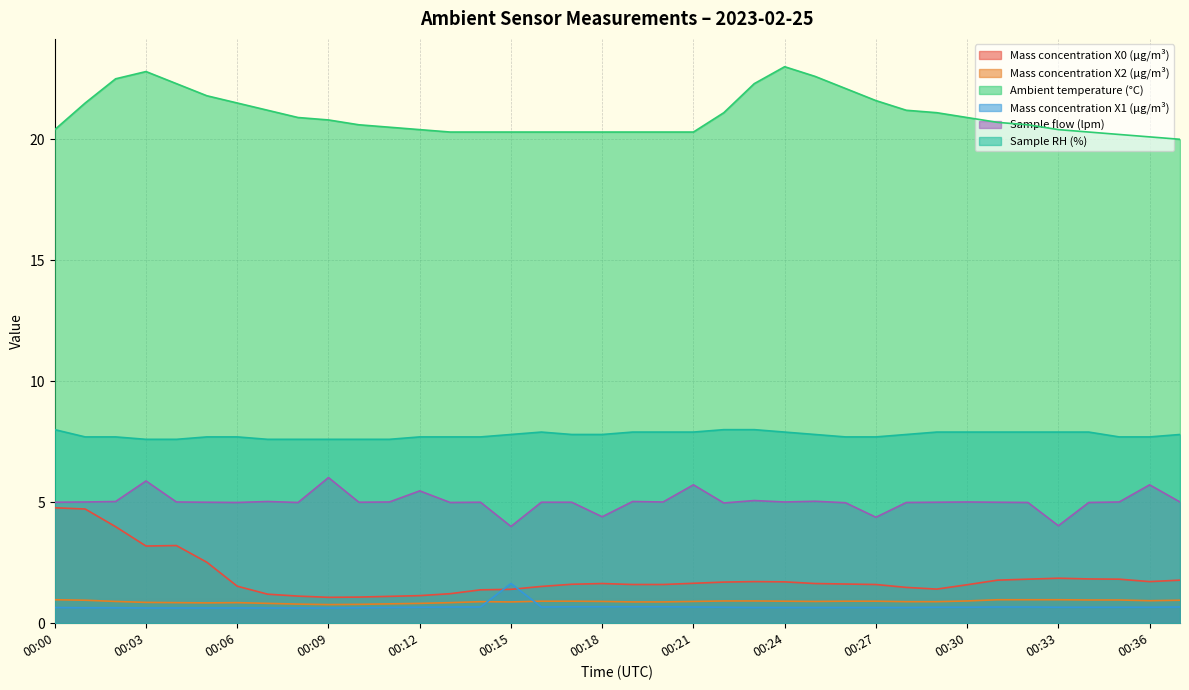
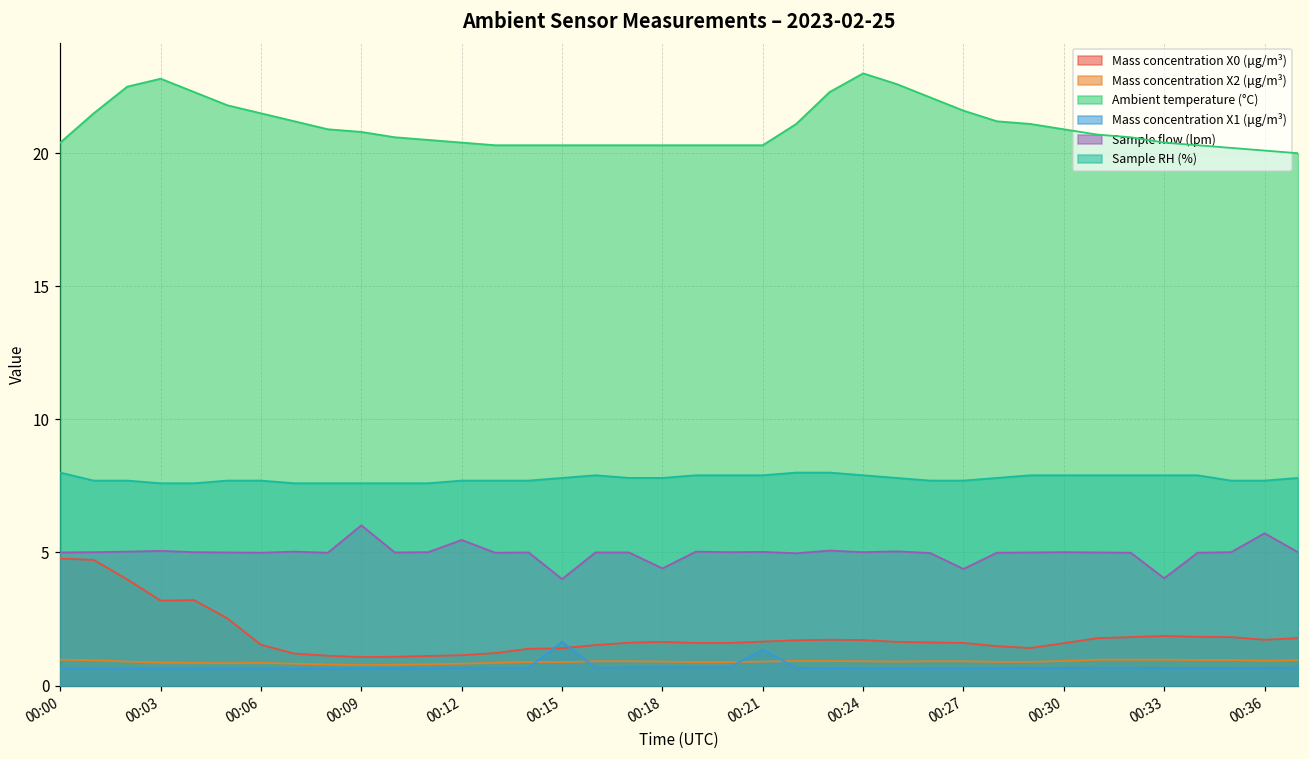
Sample flow (lpm), 00:03: 5.9 -> 5.1
Mass concentration X1 (μg/m³), 00:21: 0.7 -> 1.4
Sample flow (lpm), 00:21: 5.7 -> 5.0
